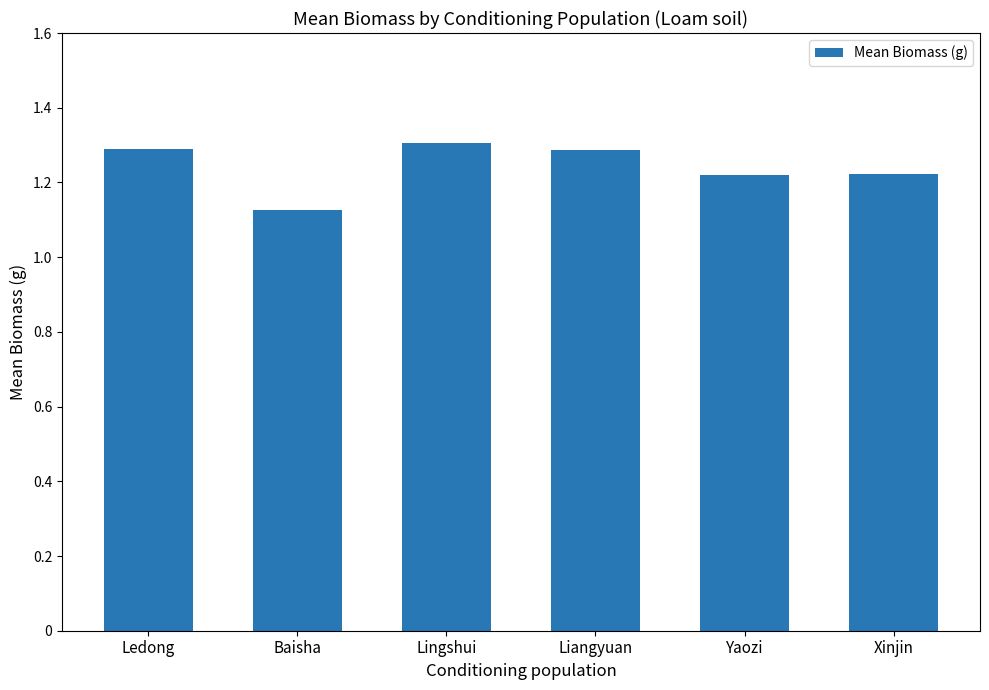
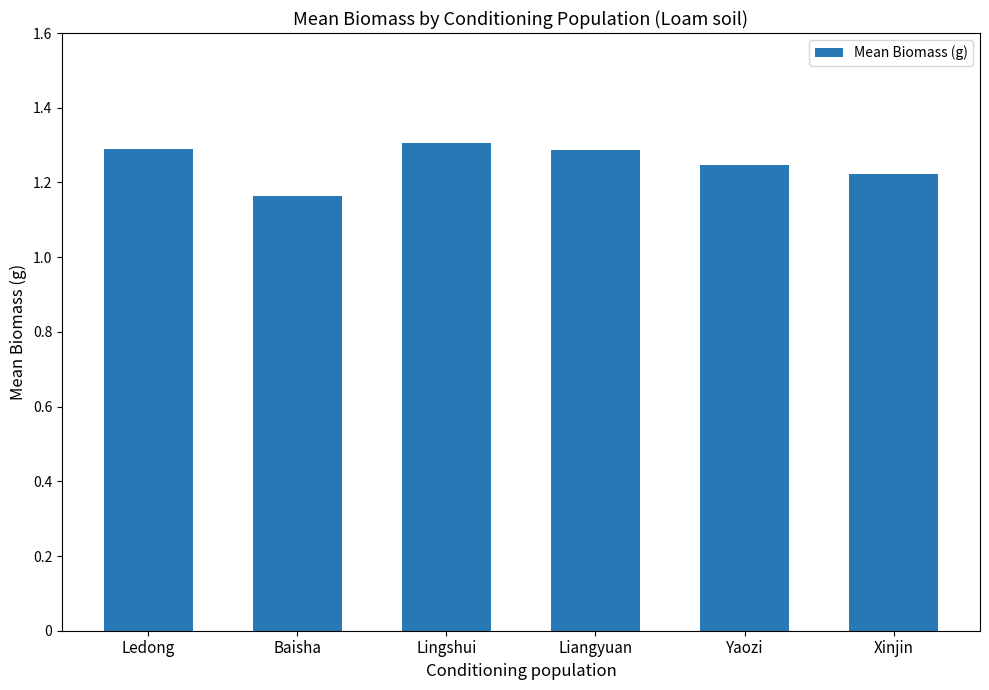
Baisha: 1.13 -> 1.16
Yaozi: 1.22 -> 1.25
